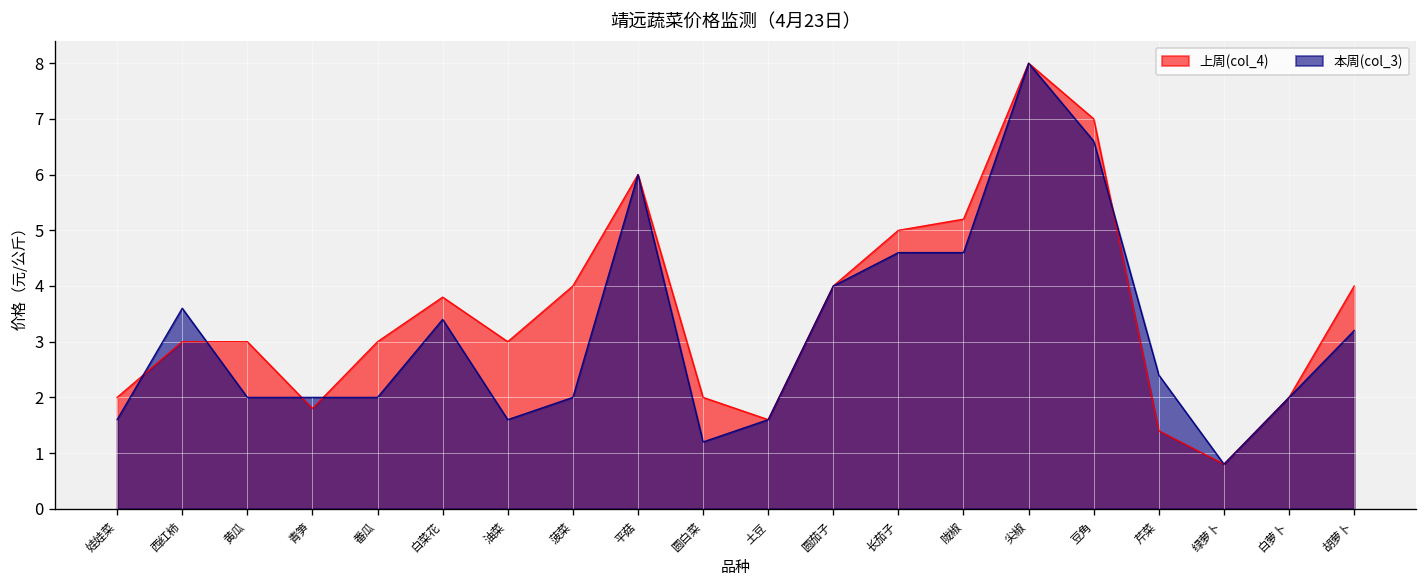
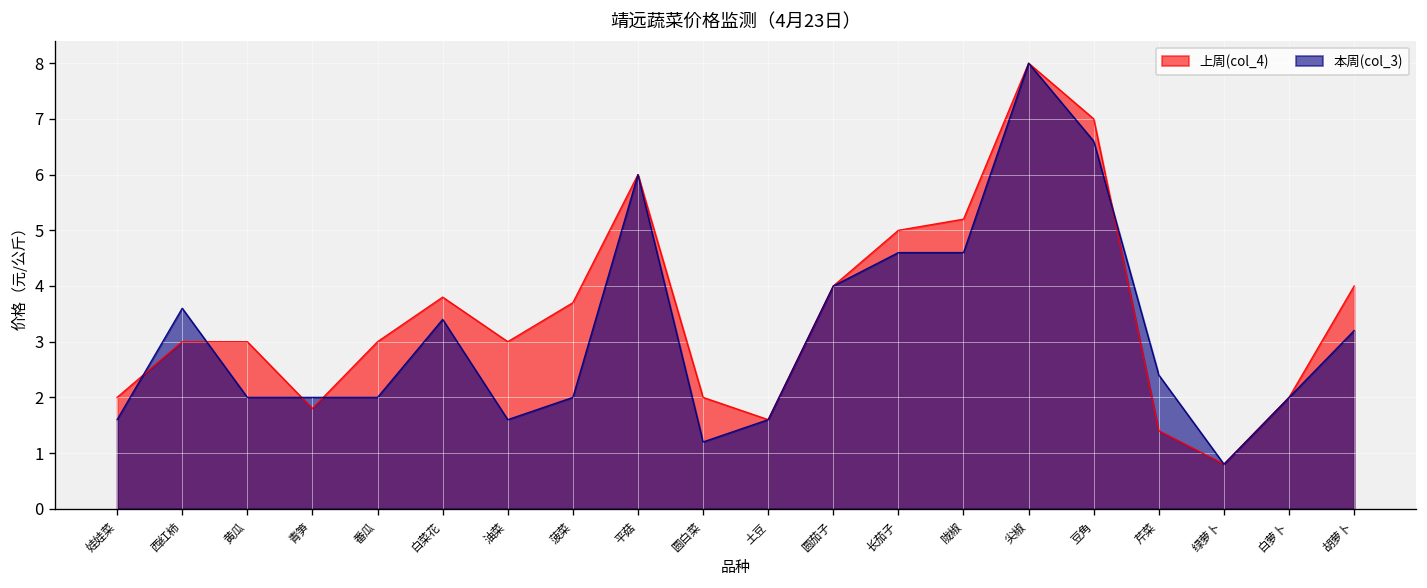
上周(col_4), 菠菜: 4.0 -> 3.7
